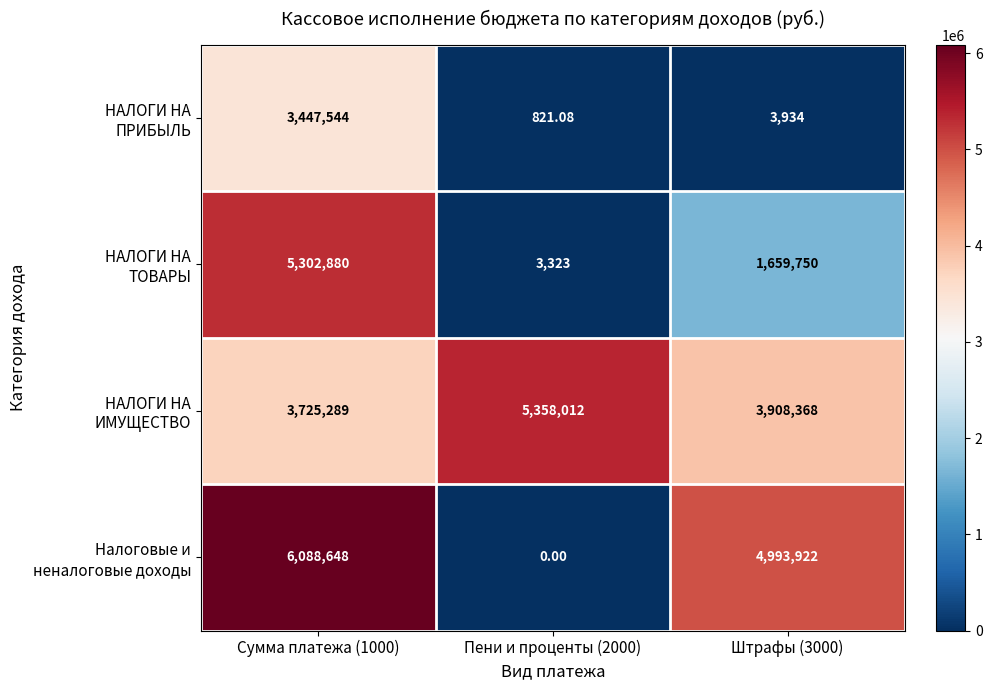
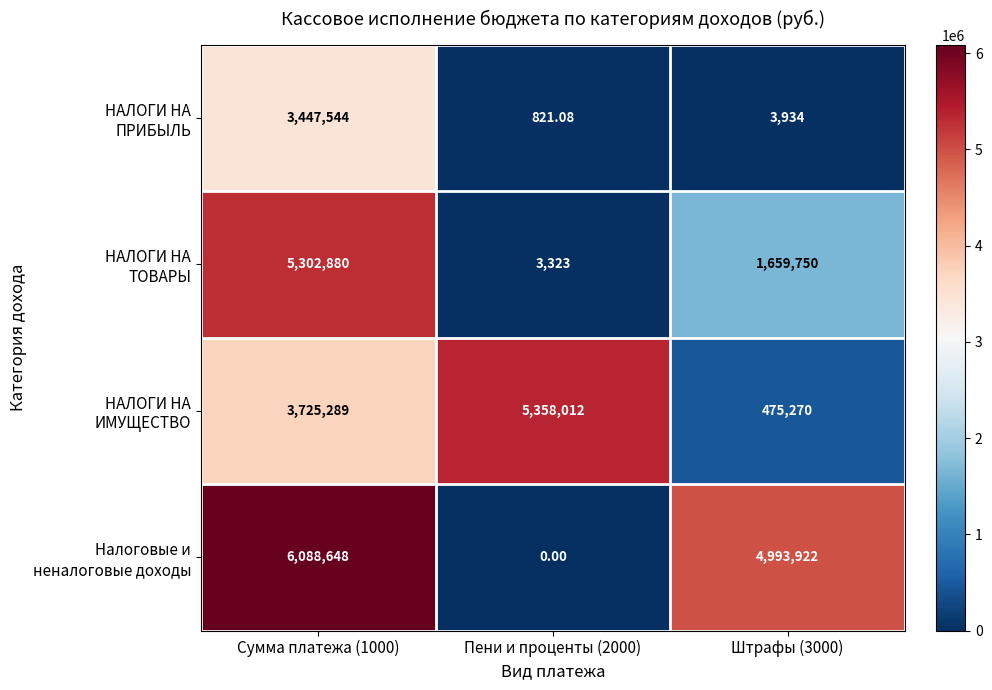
НАЛОГИ НА ИМУЩЕСТВО, Штрафы (3000): 3,908,368 -> 475,270
